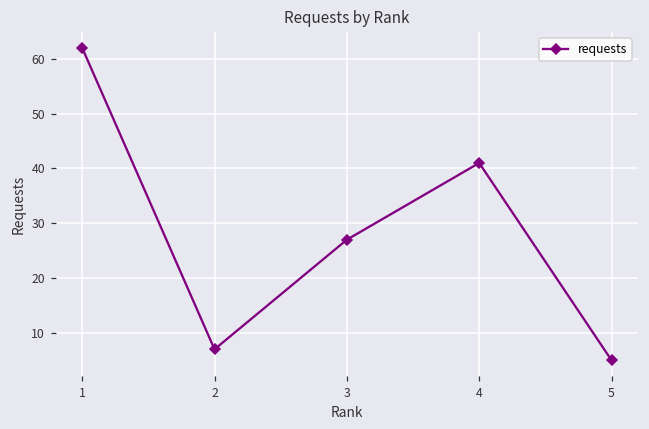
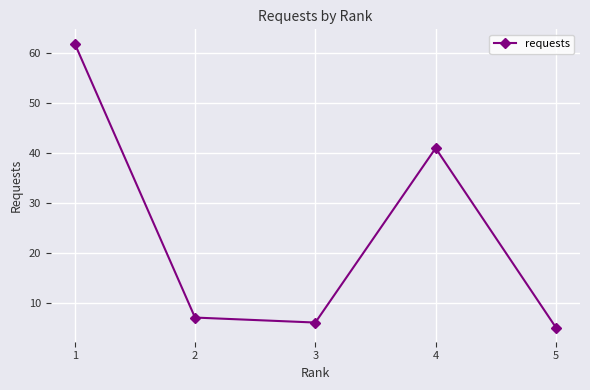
3: 27 -> 6
